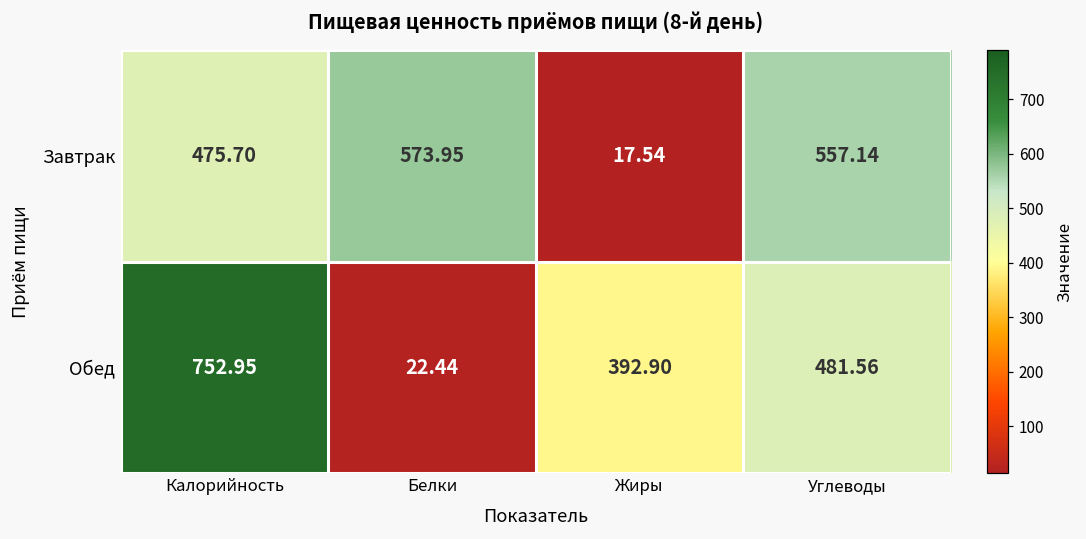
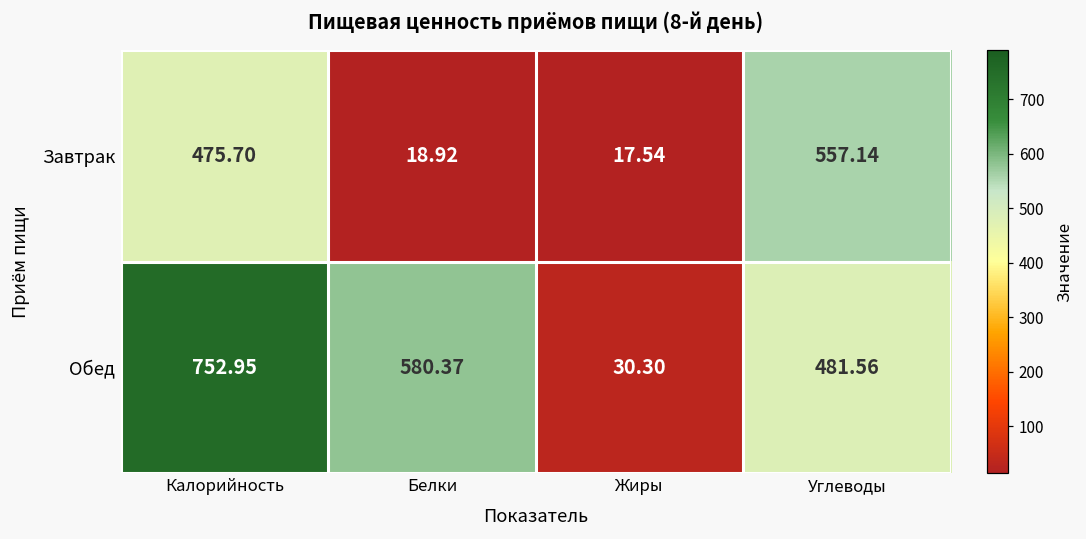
Завтрак, Белки: 573.95 -> 18.92
Обед, Белки: 22.44 -> 580.37
Обед, Жиры: 392.90 -> 30.30
